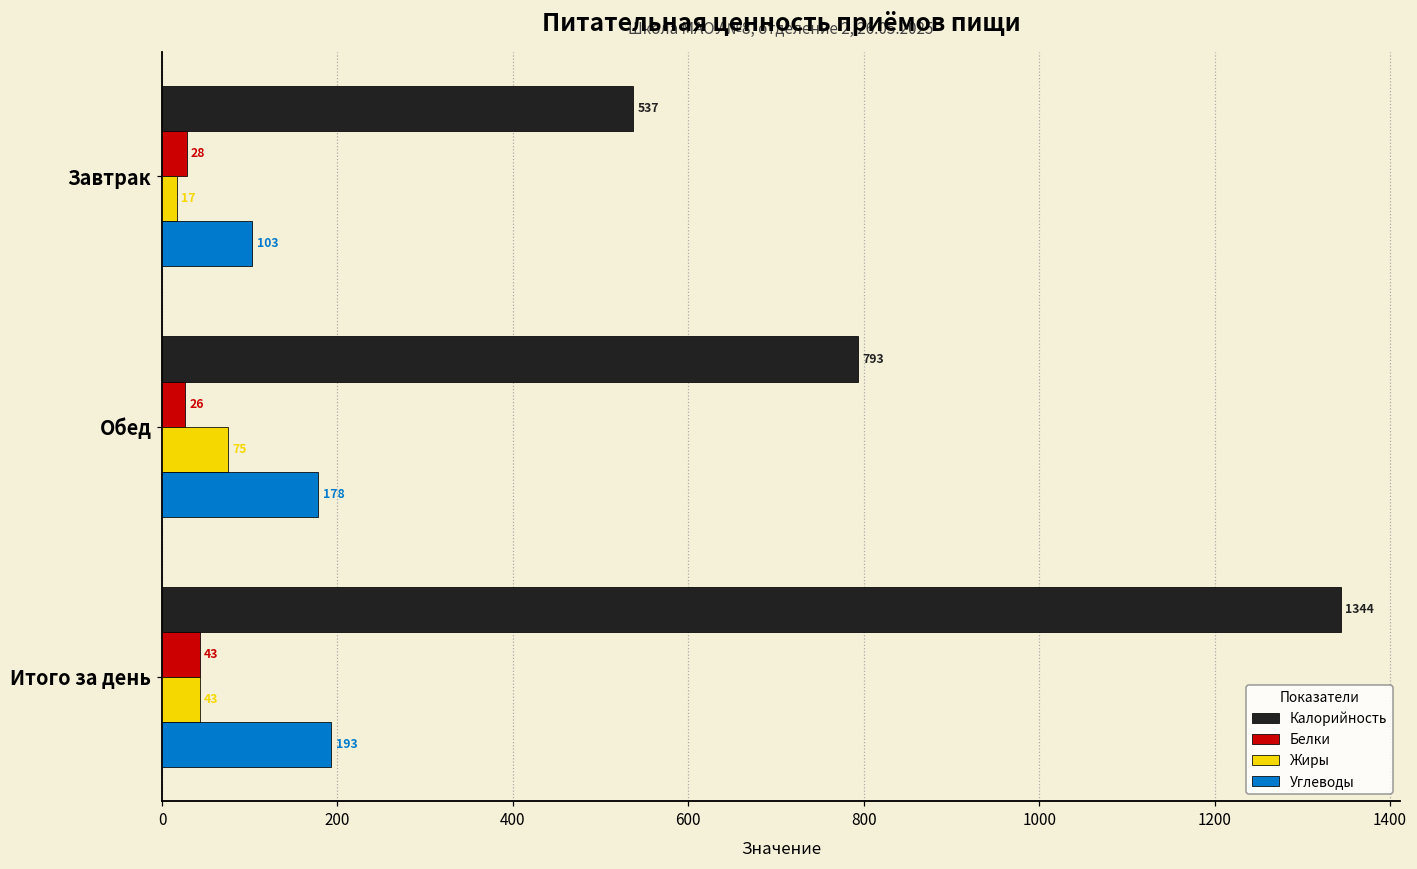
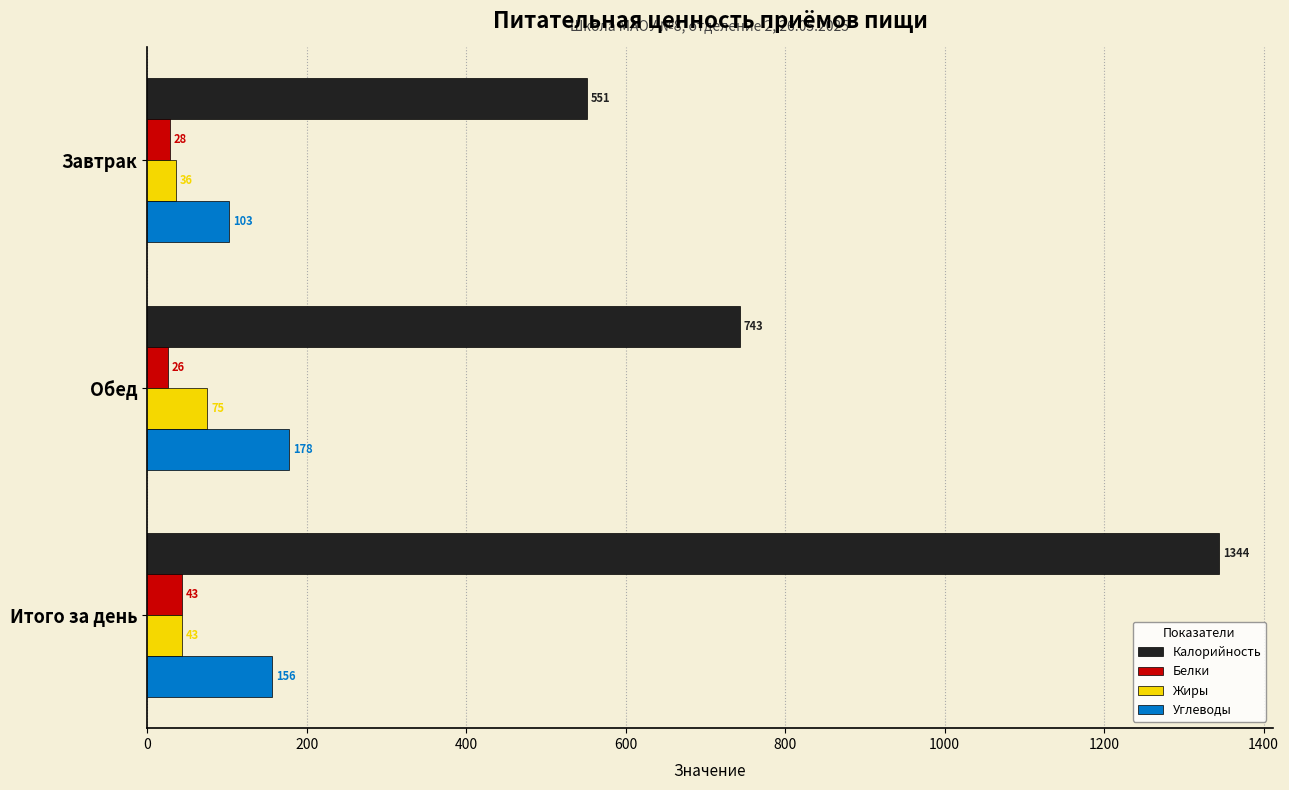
Калорийность, Завтрак: 537 -> 551
Жиры, Завтрак: 17 -> 36
Калорийность, Обед: 793 -> 743
Углеводы, Итого за день: 193 -> 156
